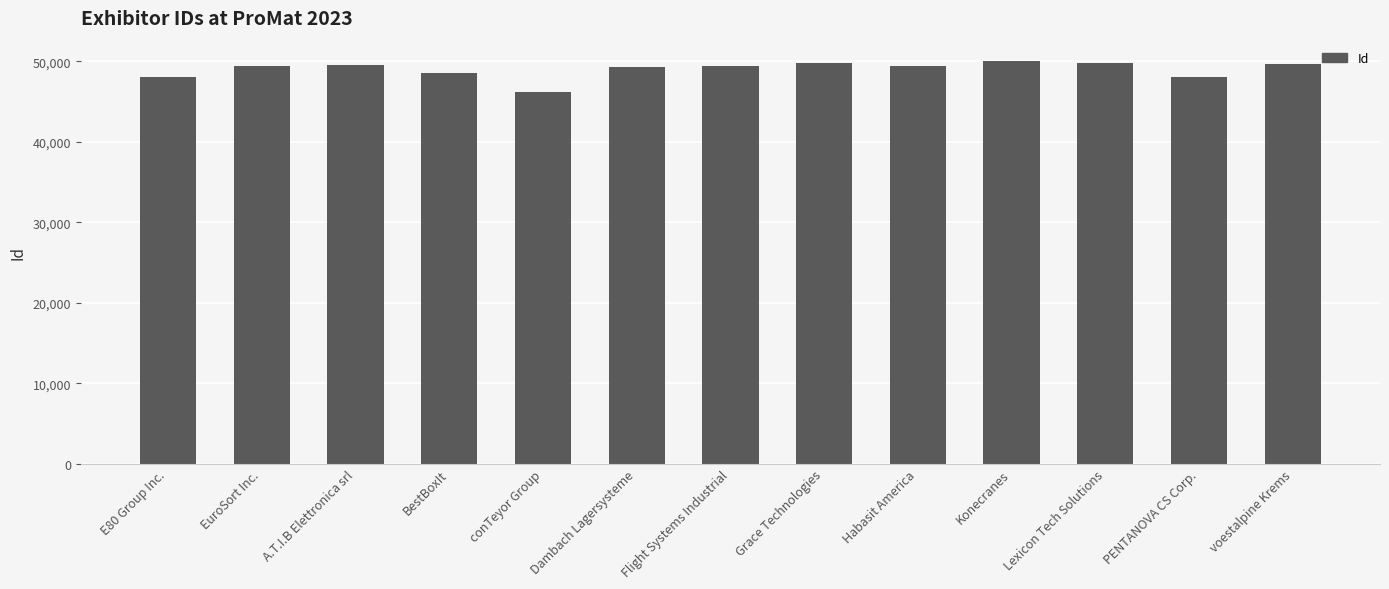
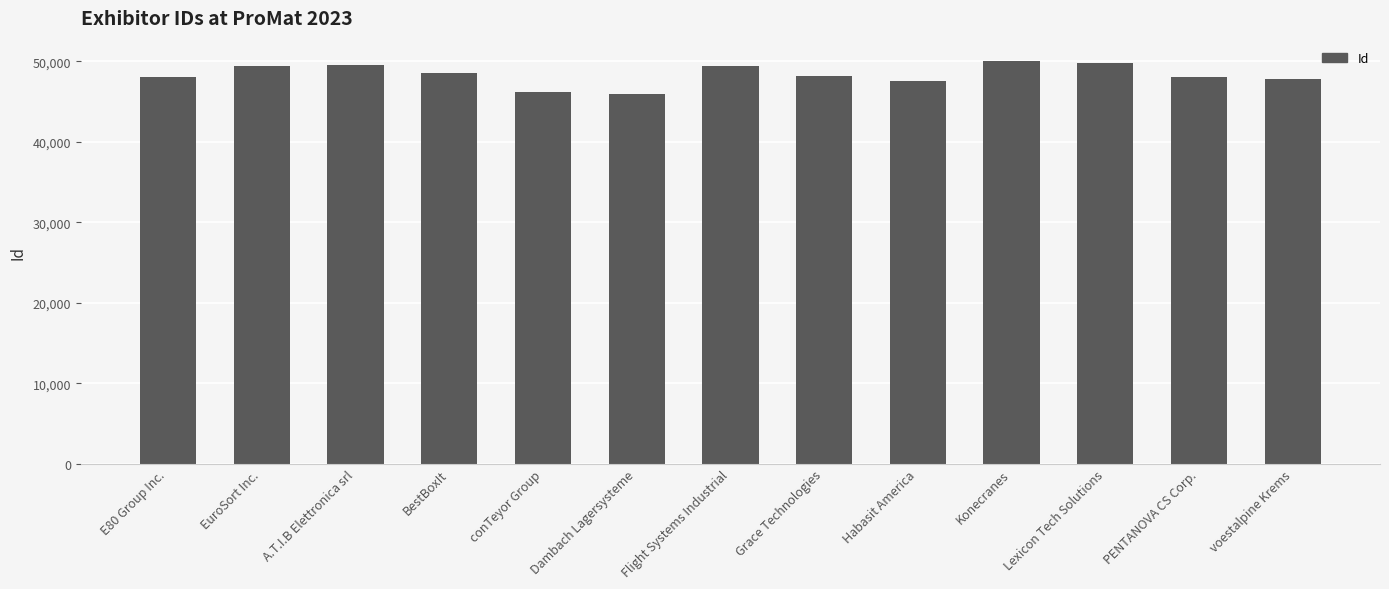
Dambach Lagersysteme: 49,000 -> 46,000
Grace Technologies: 50,000 -> 48,000
Habasit America: 49,000 -> 48,000
voestalpine Krems: 50,000 -> 48,000
